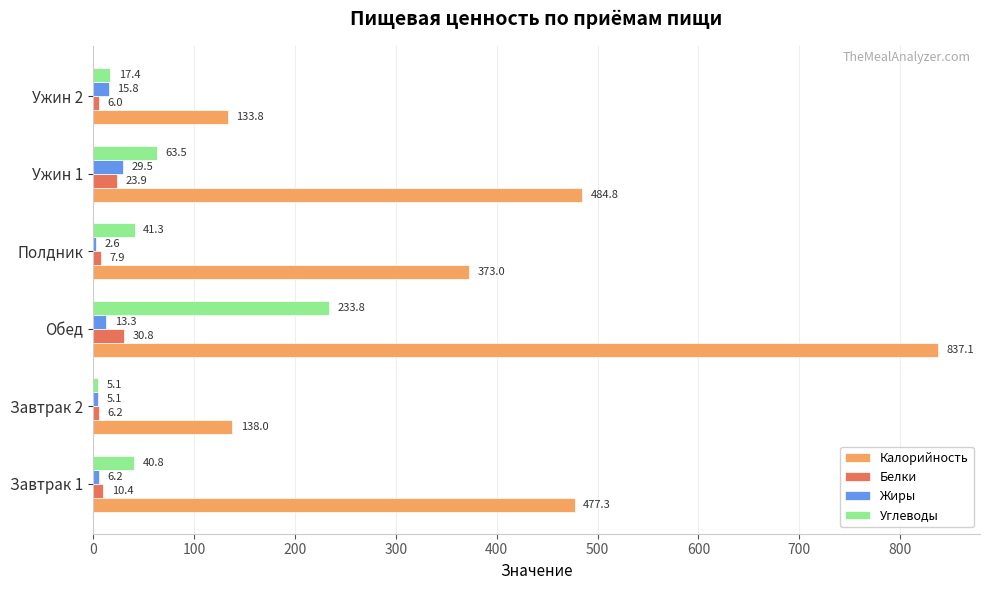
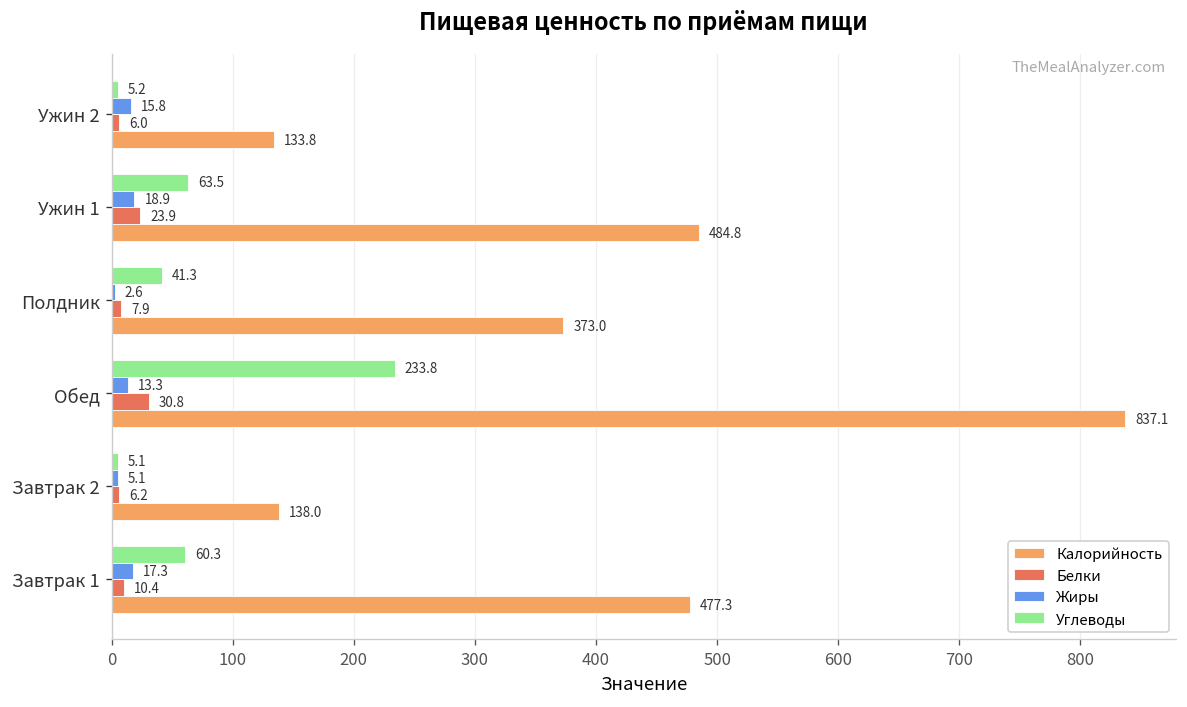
Углеводы, Ужин 2: 17.4 -> 5.2
Жиры, Ужин 1: 29.5 -> 18.9
Углеводы, Завтрак 1: 40.8 -> 60.3
Жиры, Завтрак 1: 6.2 -> 17.3
